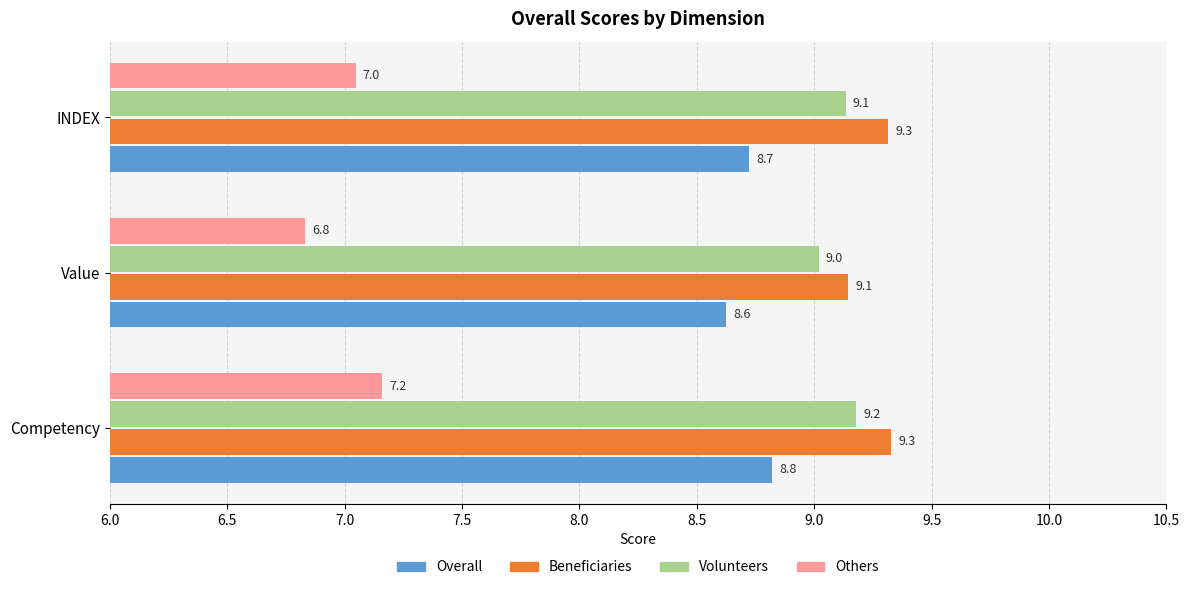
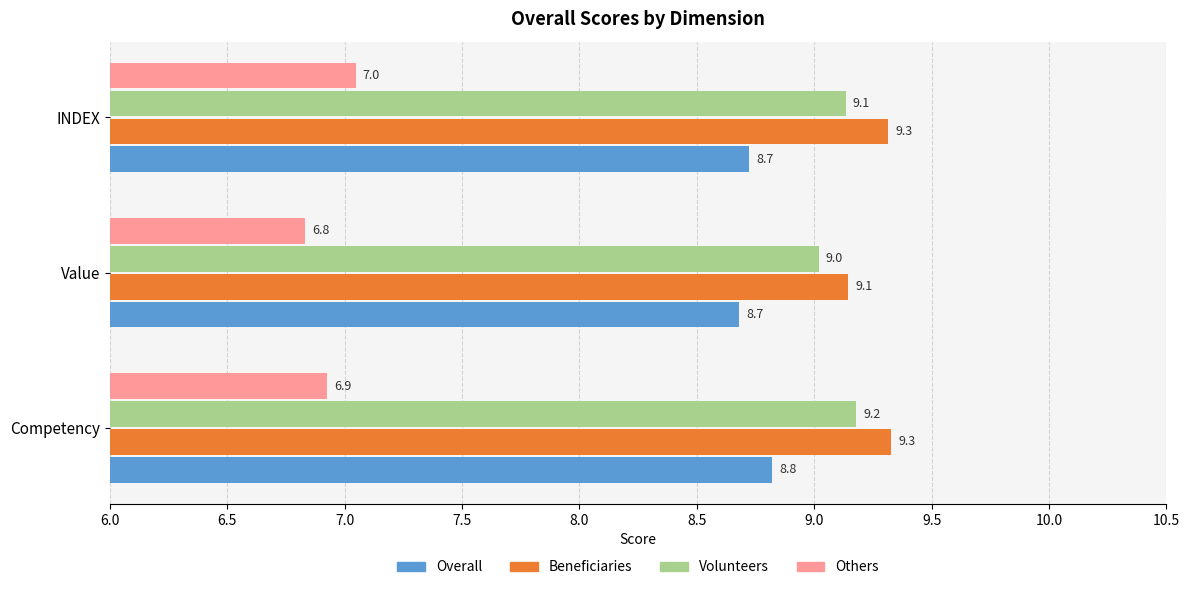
Overall, Value: 8.6 -> 8.7
Others, Competency: 7.2 -> 6.9
